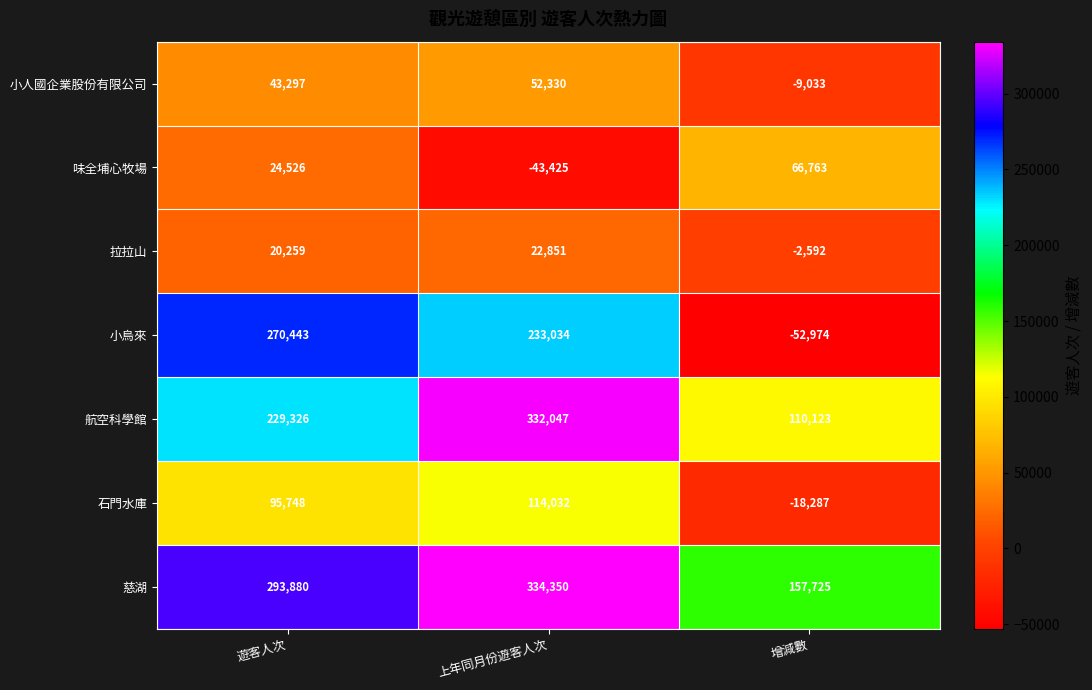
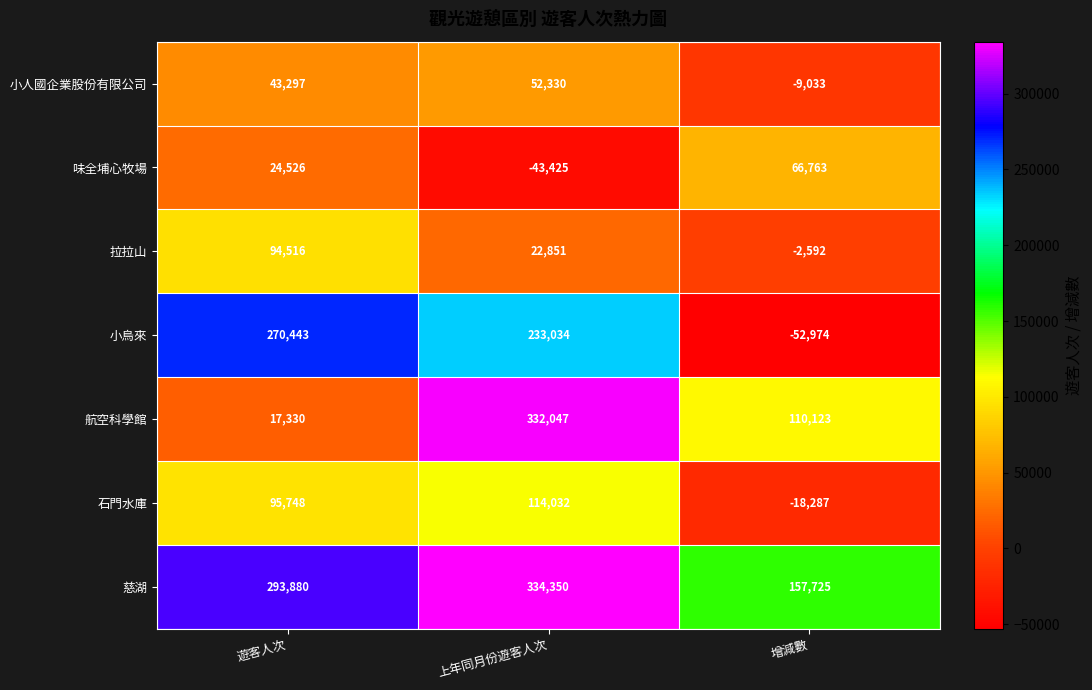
拉拉山, 遊客人次: 20,259 -> 94,516
航空科學館, 遊客人次: 229,326 -> 17,330
